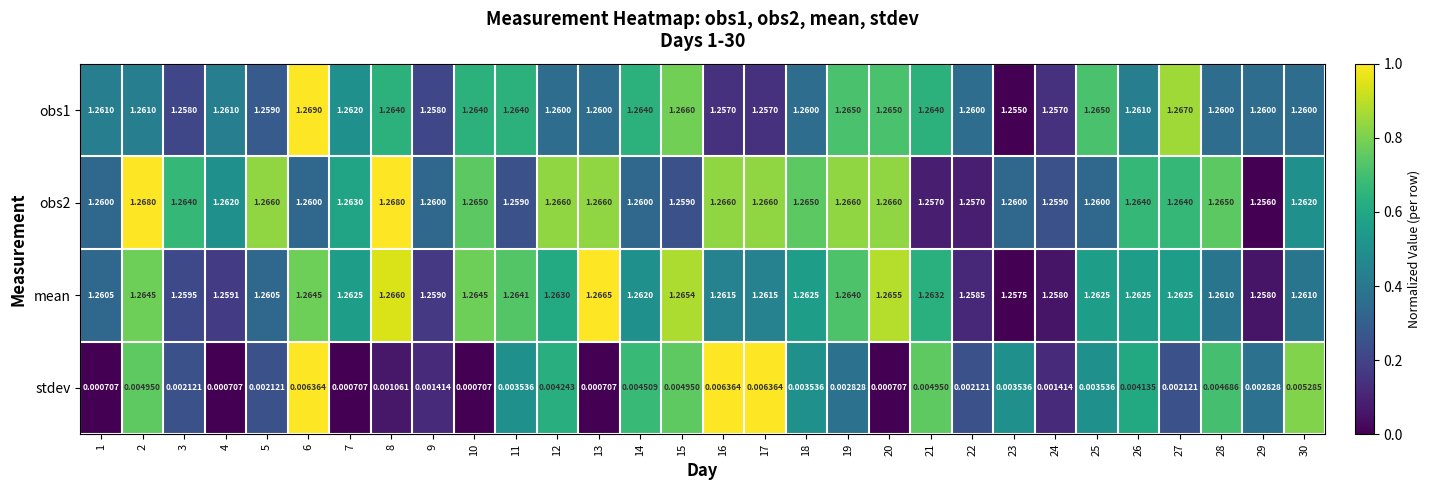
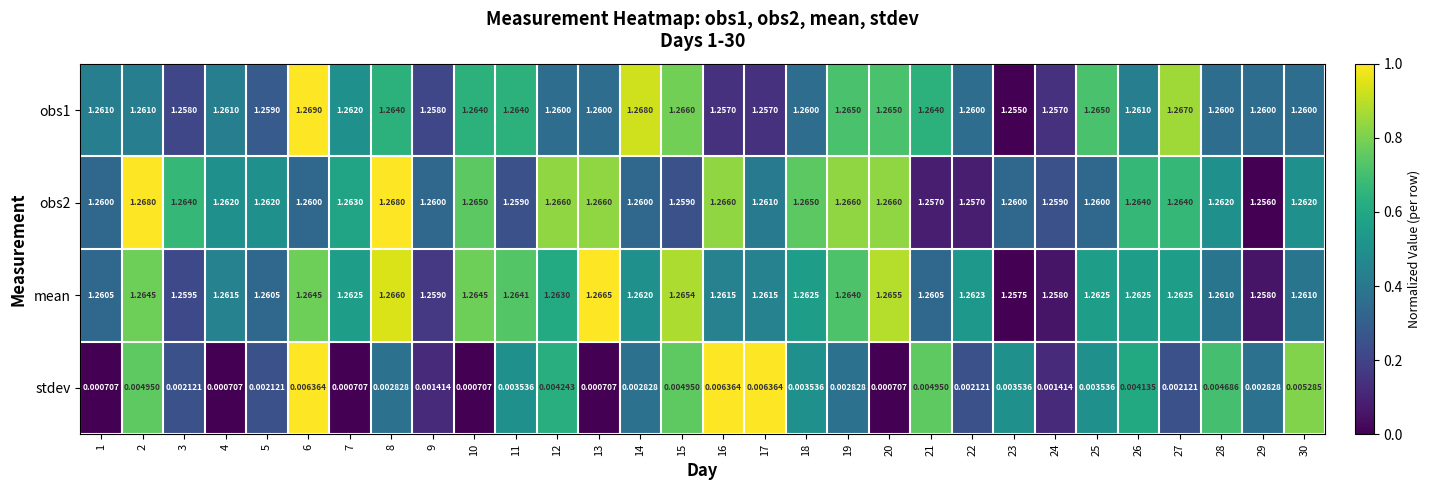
obs1, 14: 1.2640 -> 1.2680
obs2, 5: 1.2660 -> 1.2620
obs2, 17: 1.2660 -> 1.2610
obs2, 28: 1.2650 -> 1.2620
mean, 4: 1.2591 -> 1.2615
mean, 21: 1.2632 -> 1.2605
mean, 22: 1.2585 -> 1.2623
stdev, 8: 0.001061 -> 0.002828
stdev, 14: 0.004509 -> 0.002828
